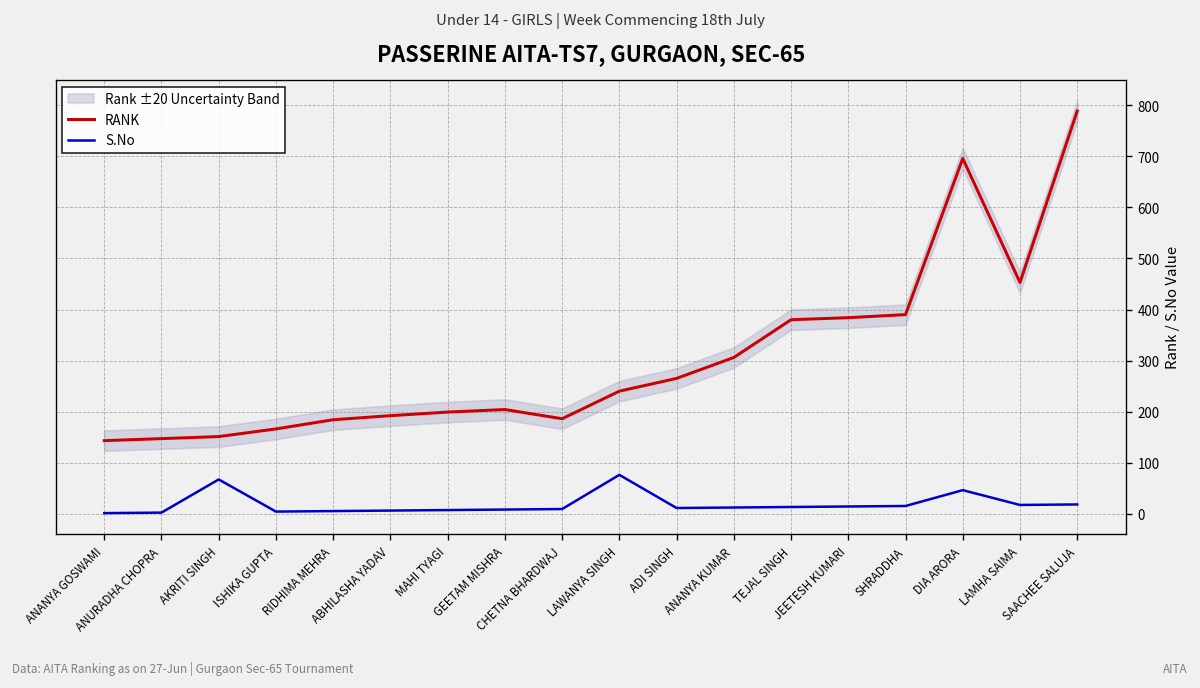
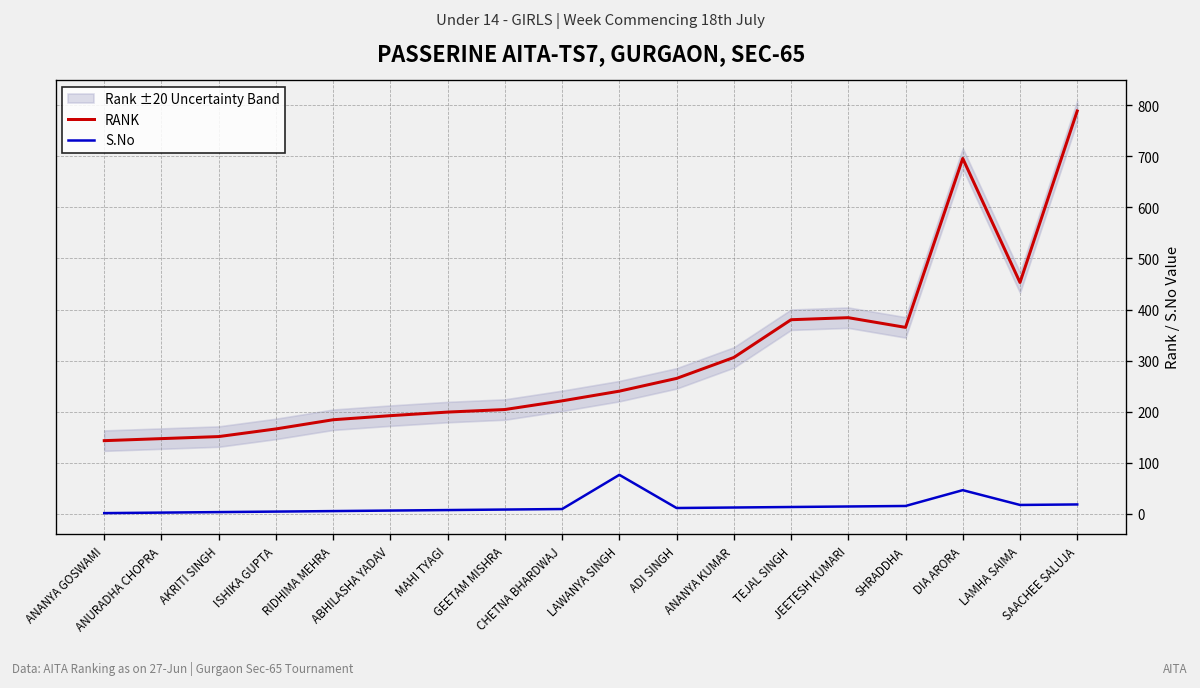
S.No, AKRITI SINGH: 70 -> 0
RANK, CHETNA BHARDWAJ: 190 -> 220
RANK, SHRADDHA: 390 -> 370
